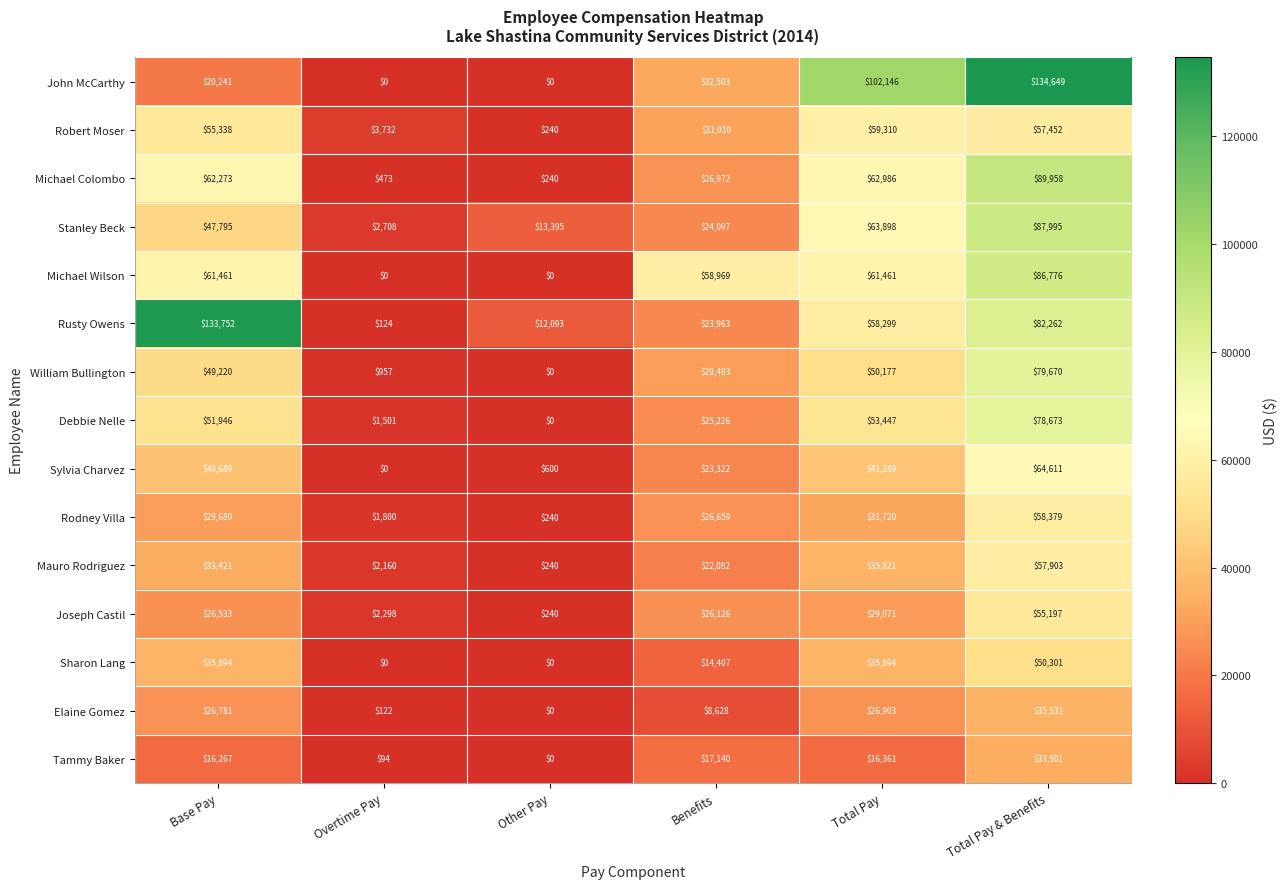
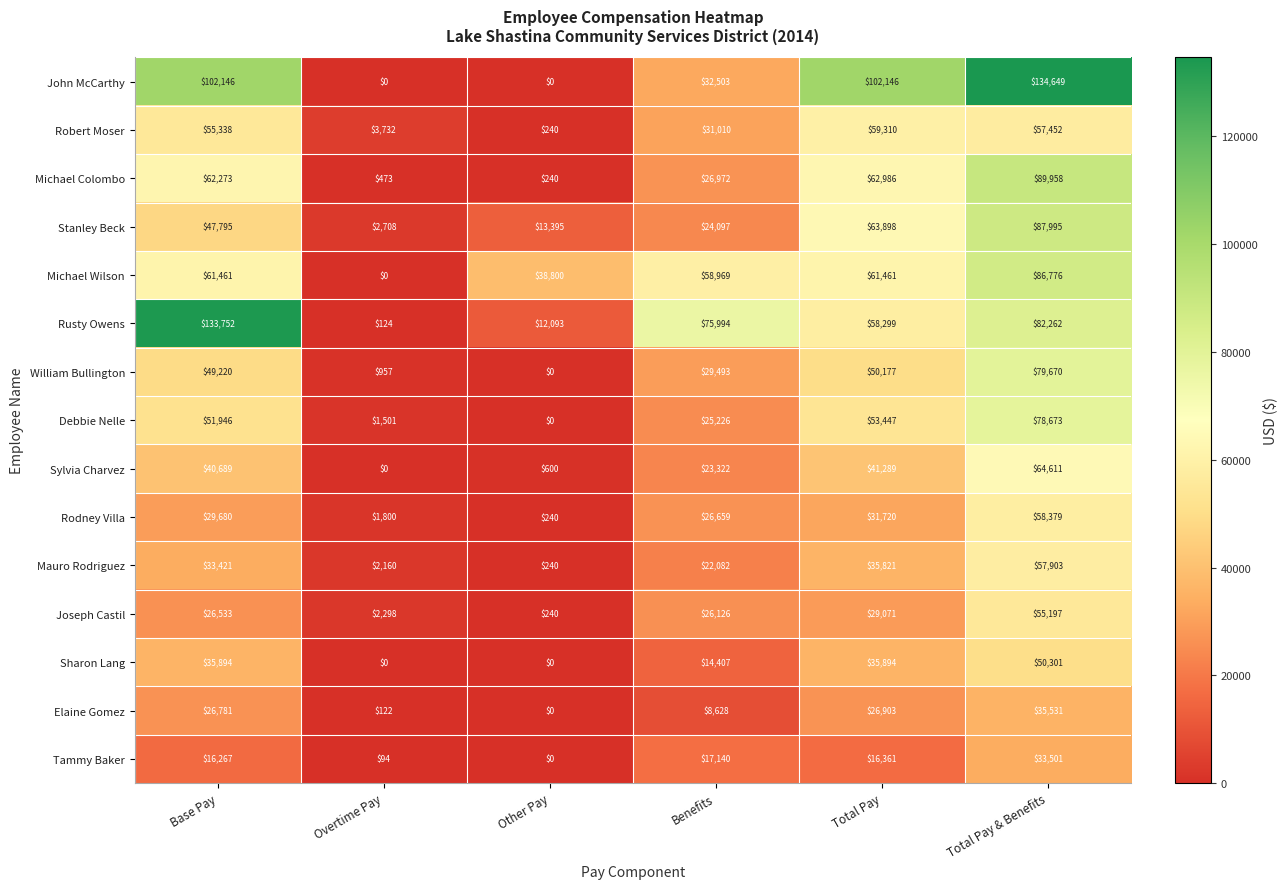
John McCarthy, Base Pay: $20,241 -> $102,146
Michael Wilson, Other Pay: $0 -> $38,800
Rusty Owens, Benefits: $23,963 -> $75,994
